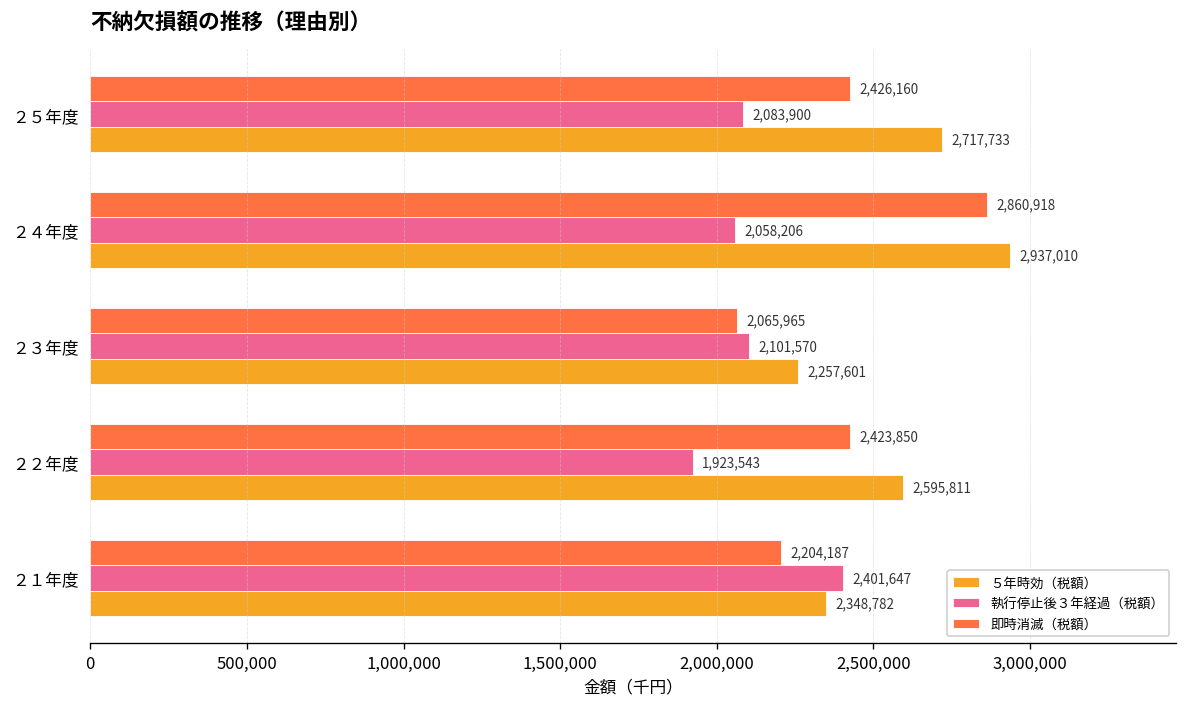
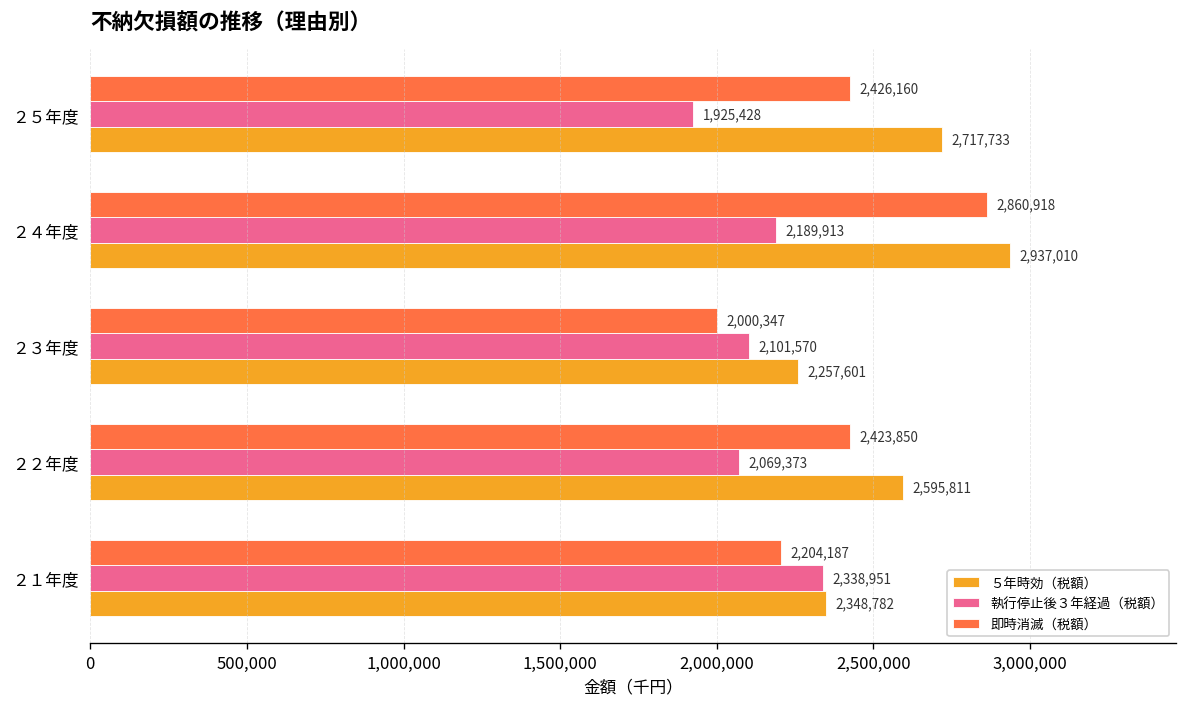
執行停止後３年経過（税額）, ２５年度: 2,083,900 -> 1,925,428
執行停止後３年経過（税額）, ２４年度: 2,058,206 -> 2,189,913
即時消滅（税額）, ２３年度: 2,065,965 -> 2,000,347
執行停止後３年経過（税額）, ２２年度: 1,923,543 -> 2,069,373
執行停止後３年経過（税額）, ２１年度: 2,401,647 -> 2,338,951
